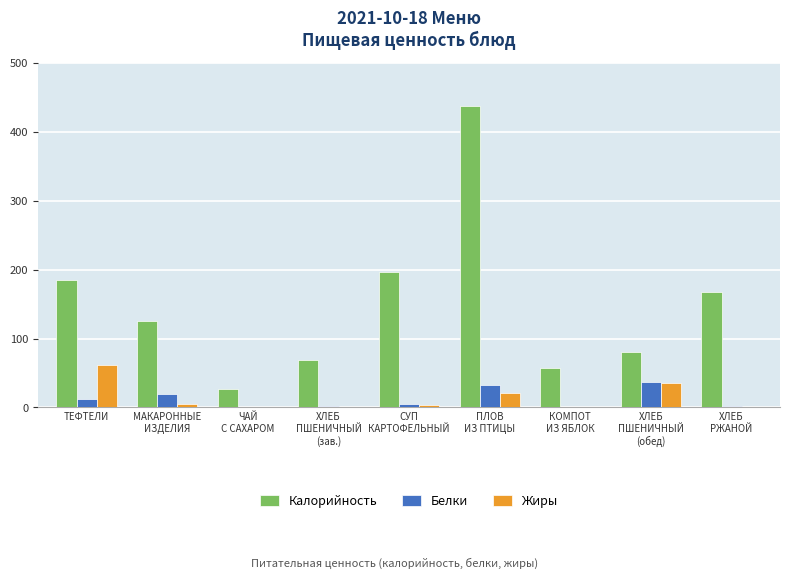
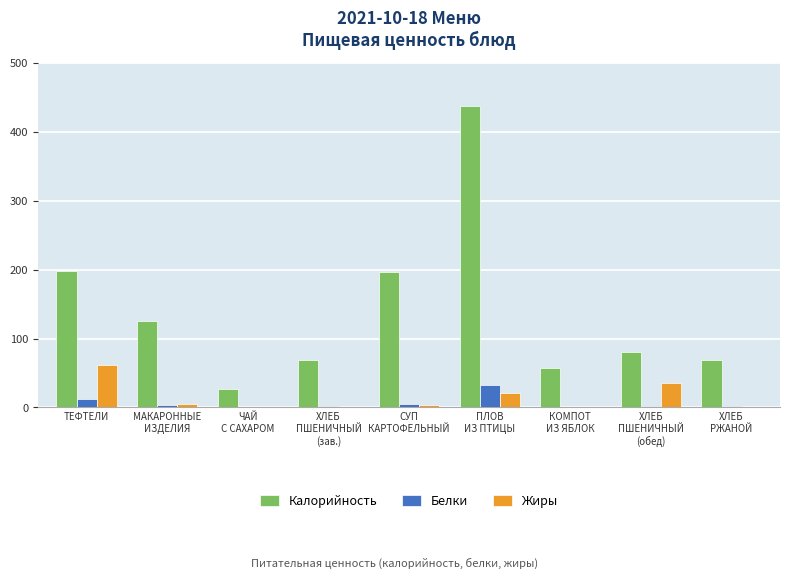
Калорийность, ТЕФТЕЛИ: 180 -> 200
Белки, МАКАРОННЫЕ ИЗДЕЛИЯ: 20 -> 0
Белки, ХЛЕБ ПШЕНИЧНЫЙ (обед): 40 -> 0
Калорийность, ХЛЕБ РЖАНОЙ: 170 -> 70
